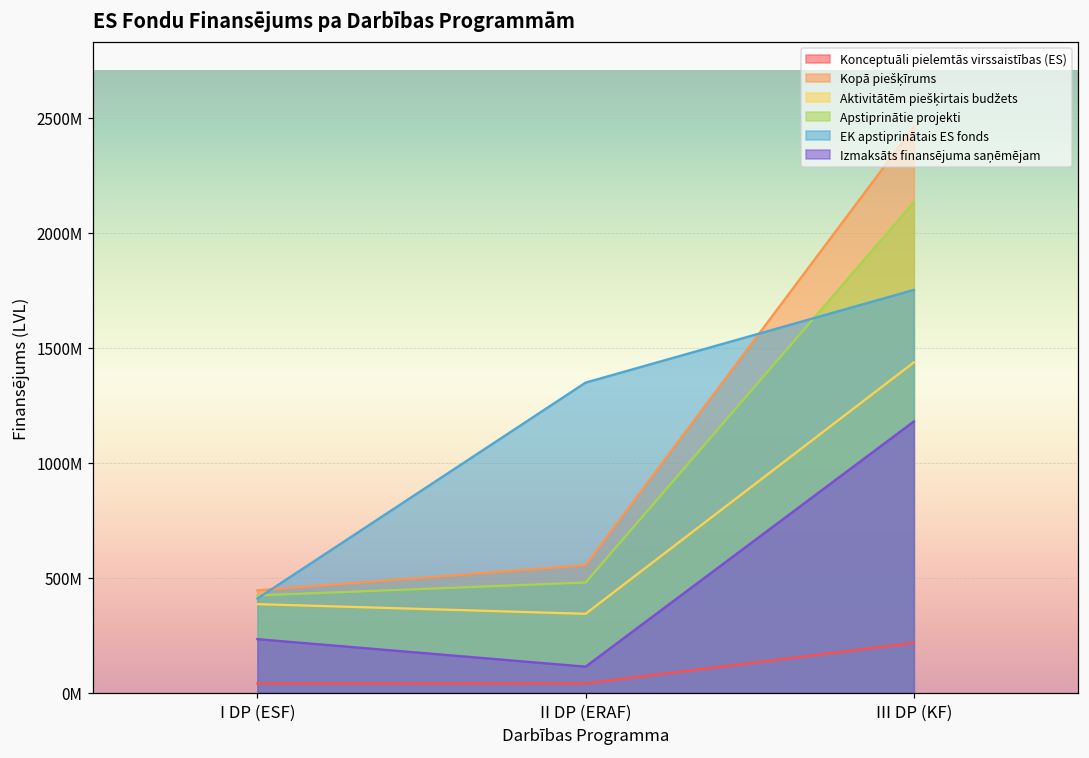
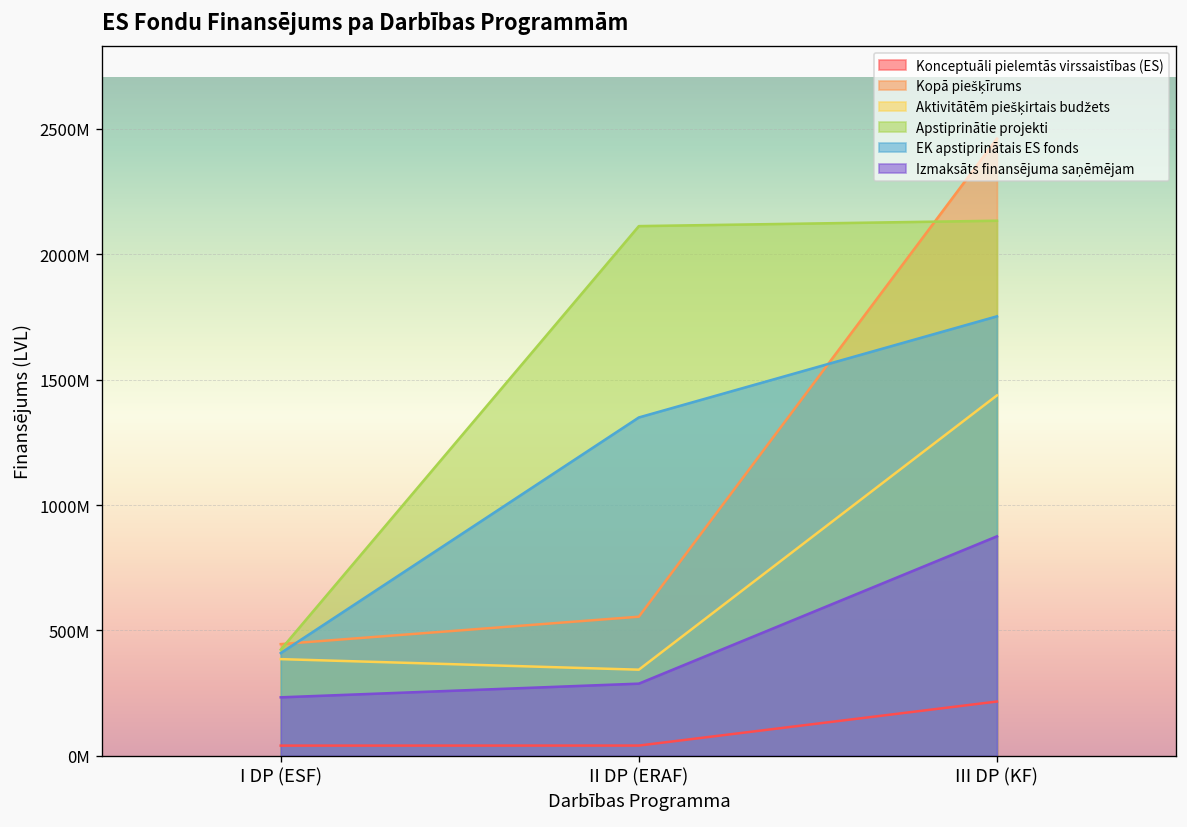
Apstiprinātie projekti, II DP (ERAF): 480000000 -> 2110000000
Izmaksāts finansējuma saņēmējam, II DP (ERAF): 110000000 -> 290000000
Izmaksāts finansējuma saņēmējam, III DP (KF): 1180000000 -> 880000000
